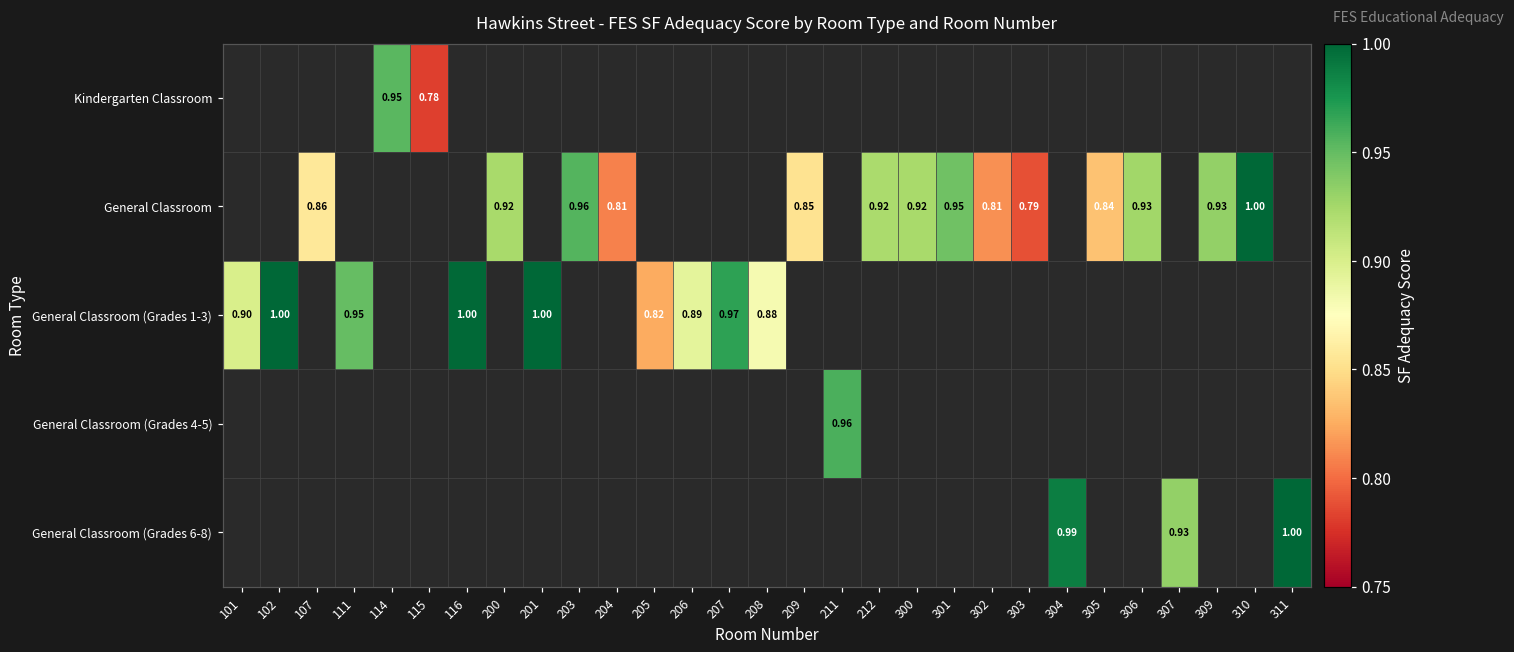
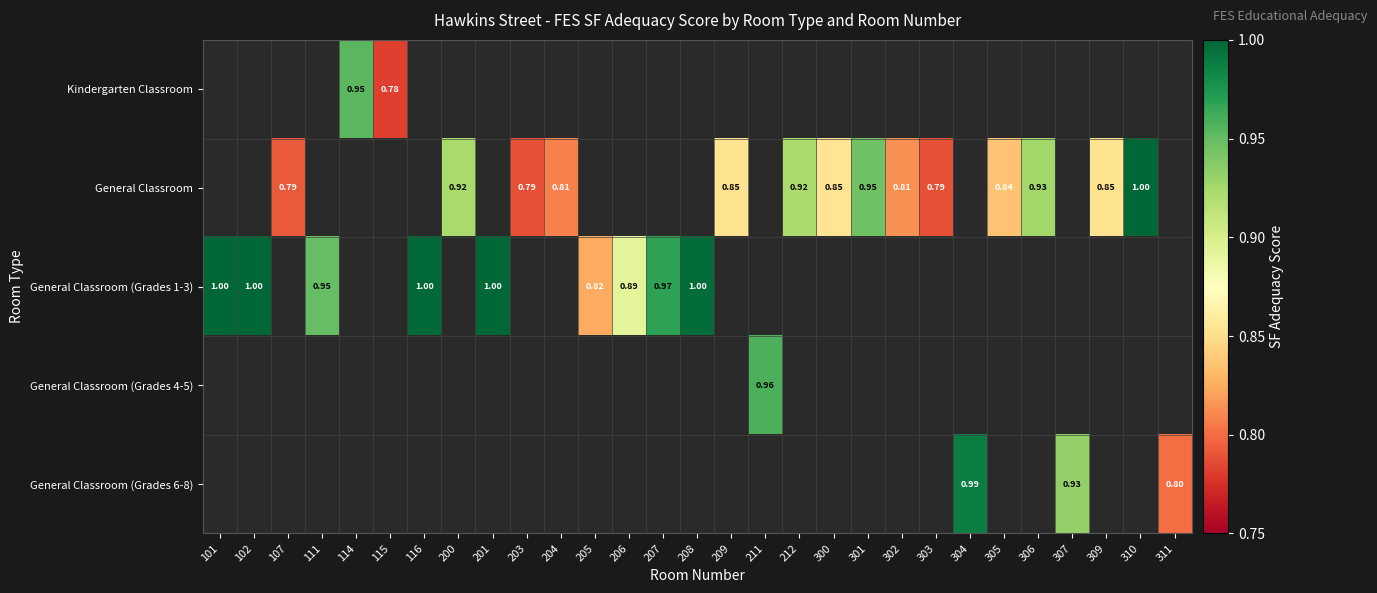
General Classroom, 107: 0.86 -> 0.79
General Classroom, 203: 0.96 -> 0.79
General Classroom, 300: 0.92 -> 0.85
General Classroom, 309: 0.93 -> 0.85
General Classroom (Grades 1-3), 101: 0.90 -> 1.00
General Classroom (Grades 1-3), 208: 0.88 -> 1.00
General Classroom (Grades 6-8), 311: 1.00 -> 0.80
